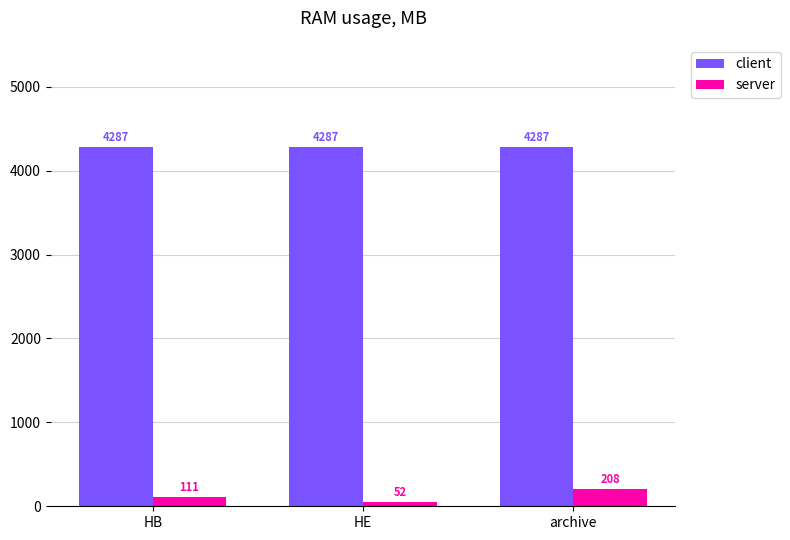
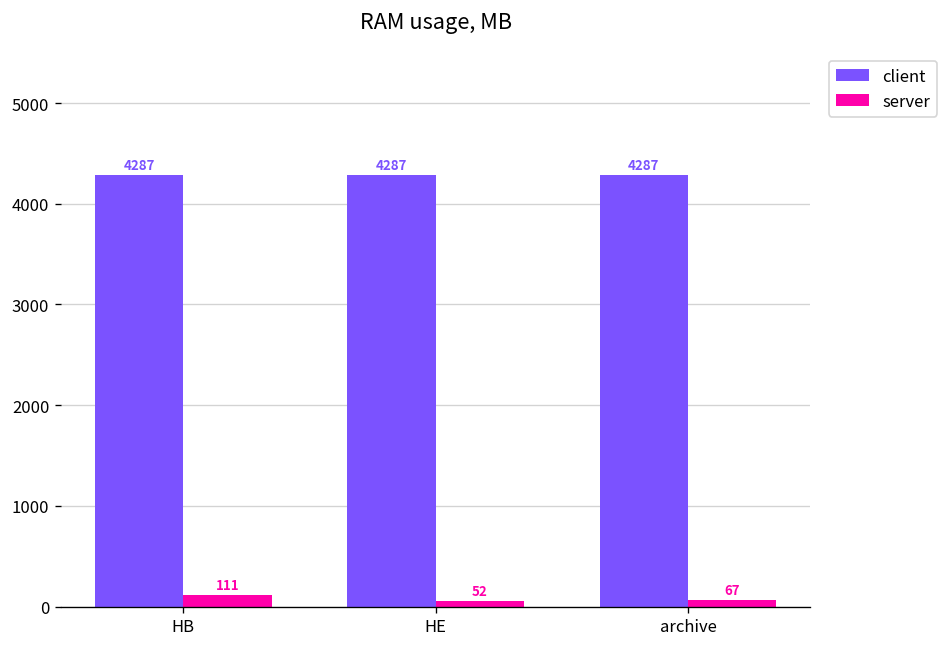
server, archive: 208 -> 67
